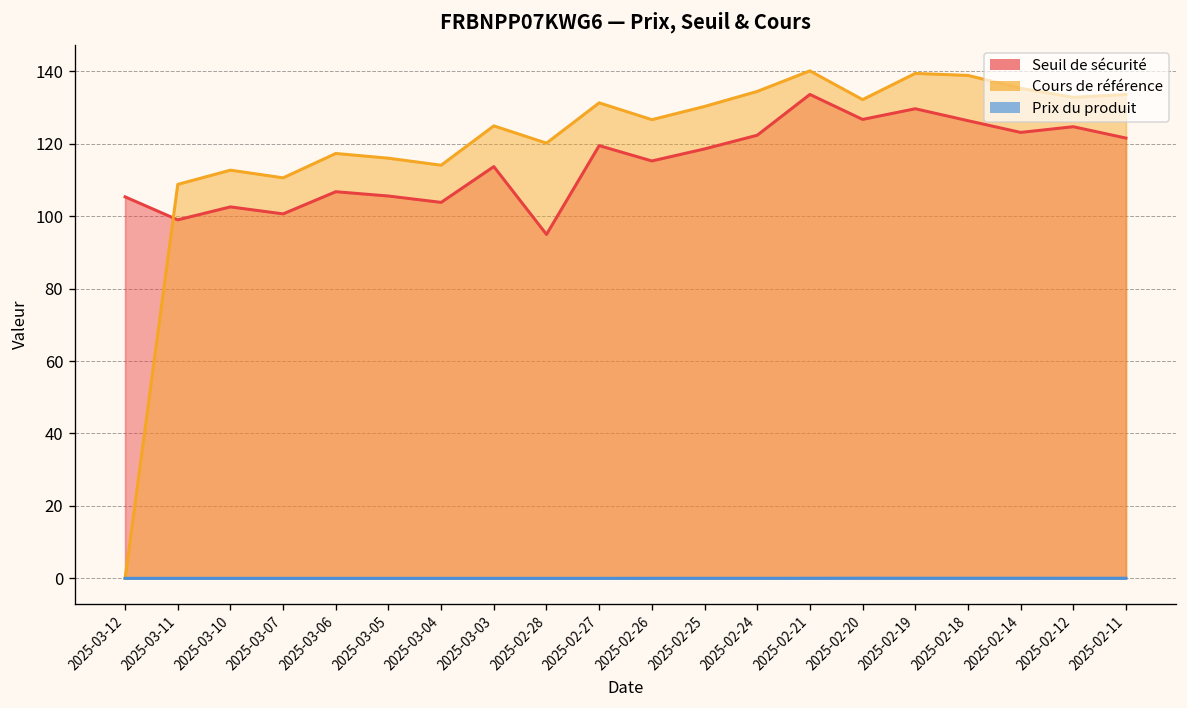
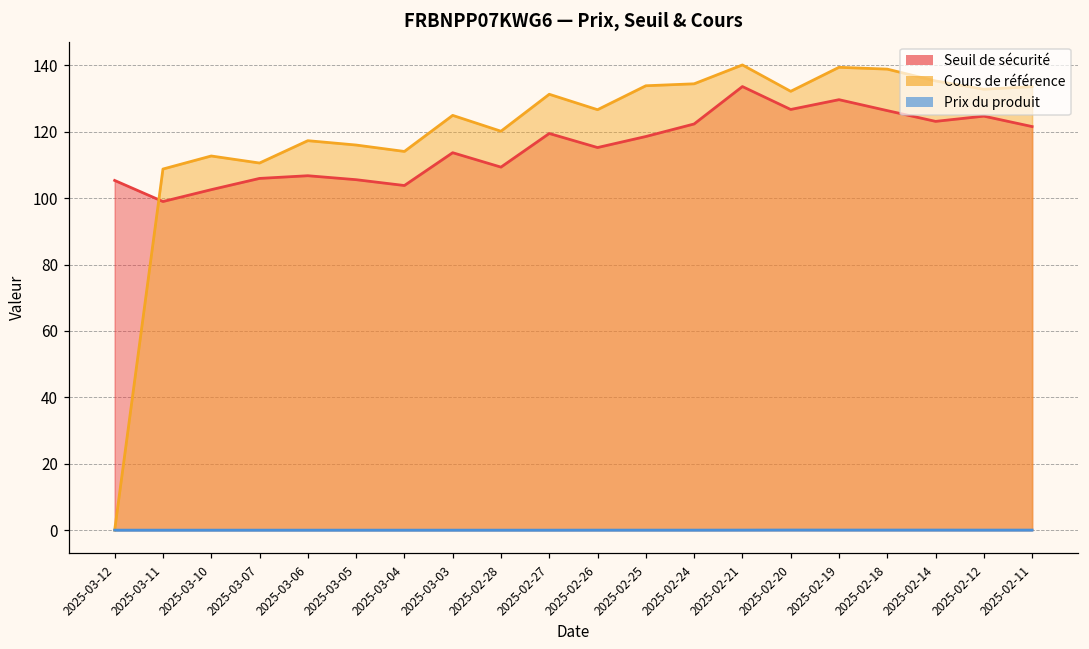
Seuil de sécurité, 2025-03-07: 101 -> 106
Seuil de sécurité, 2025-02-28: 95 -> 109
Cours de référence, 2025-02-25: 130 -> 134
